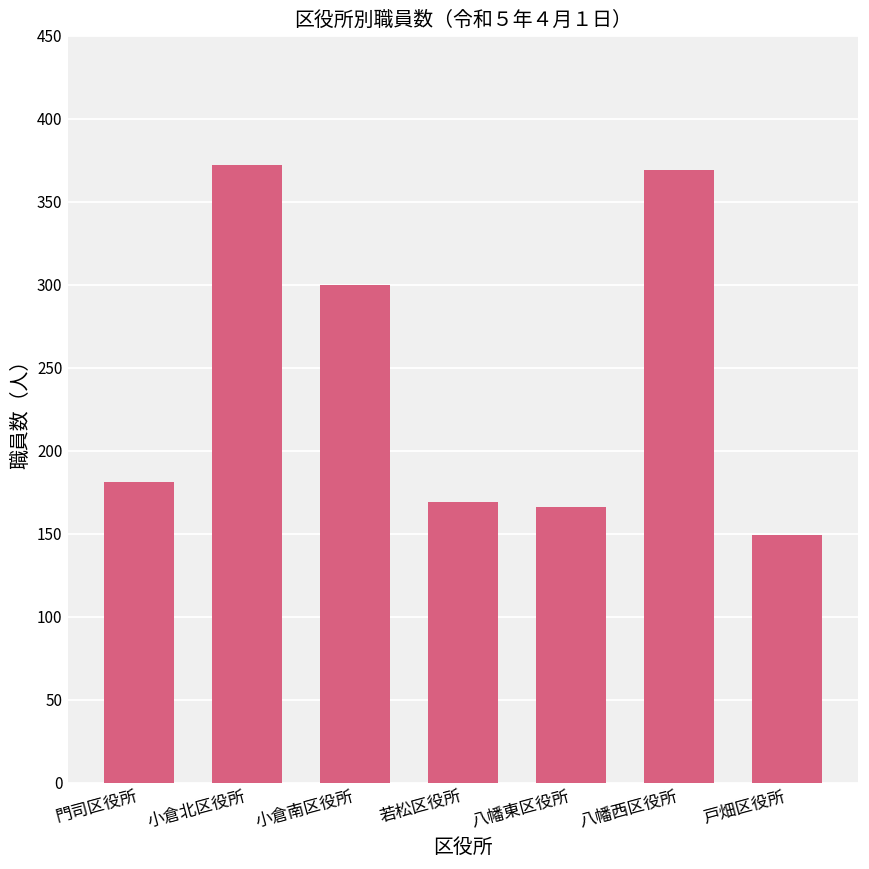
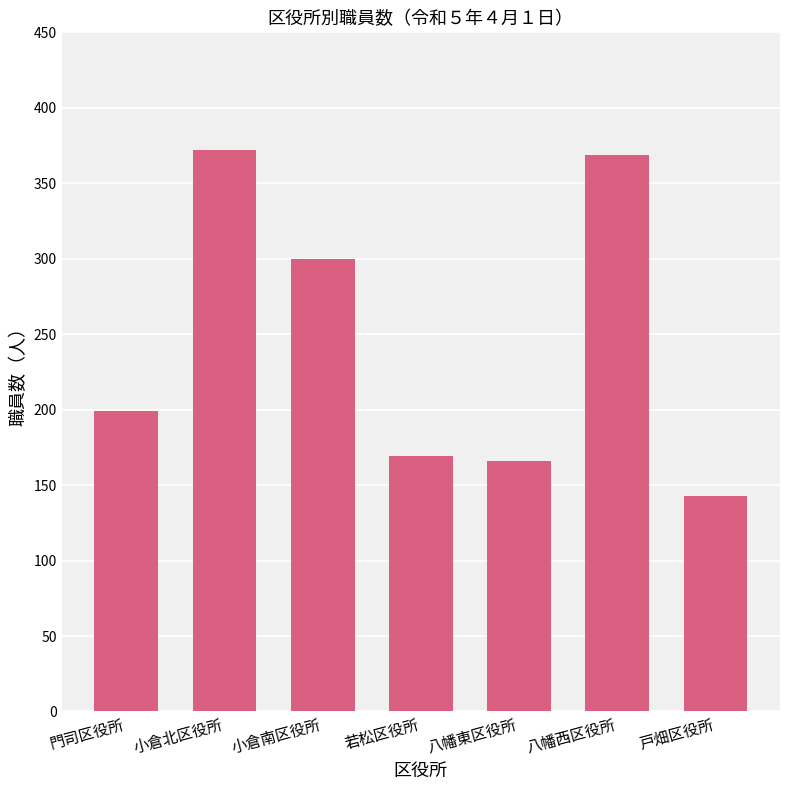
門司区役所: 181 -> 199
戸畑区役所: 149 -> 143
